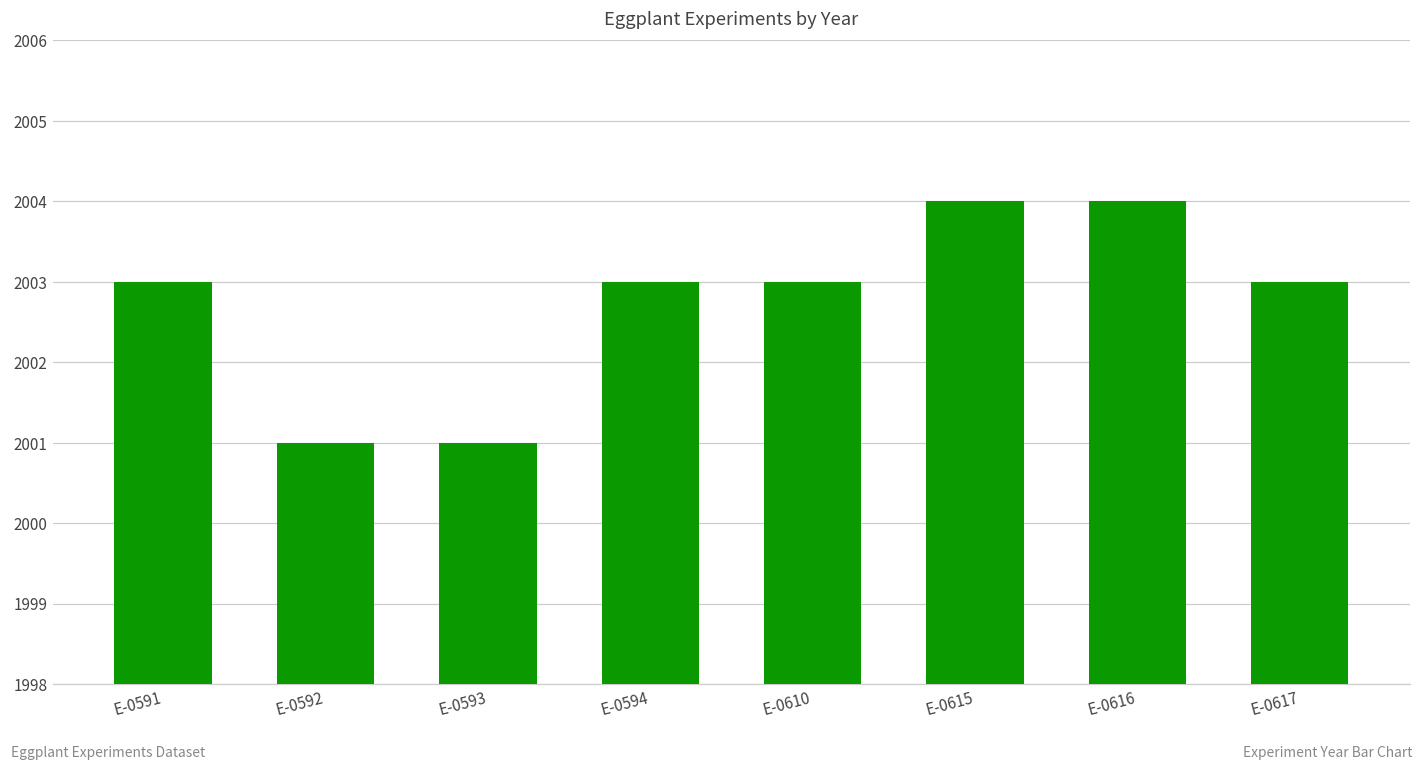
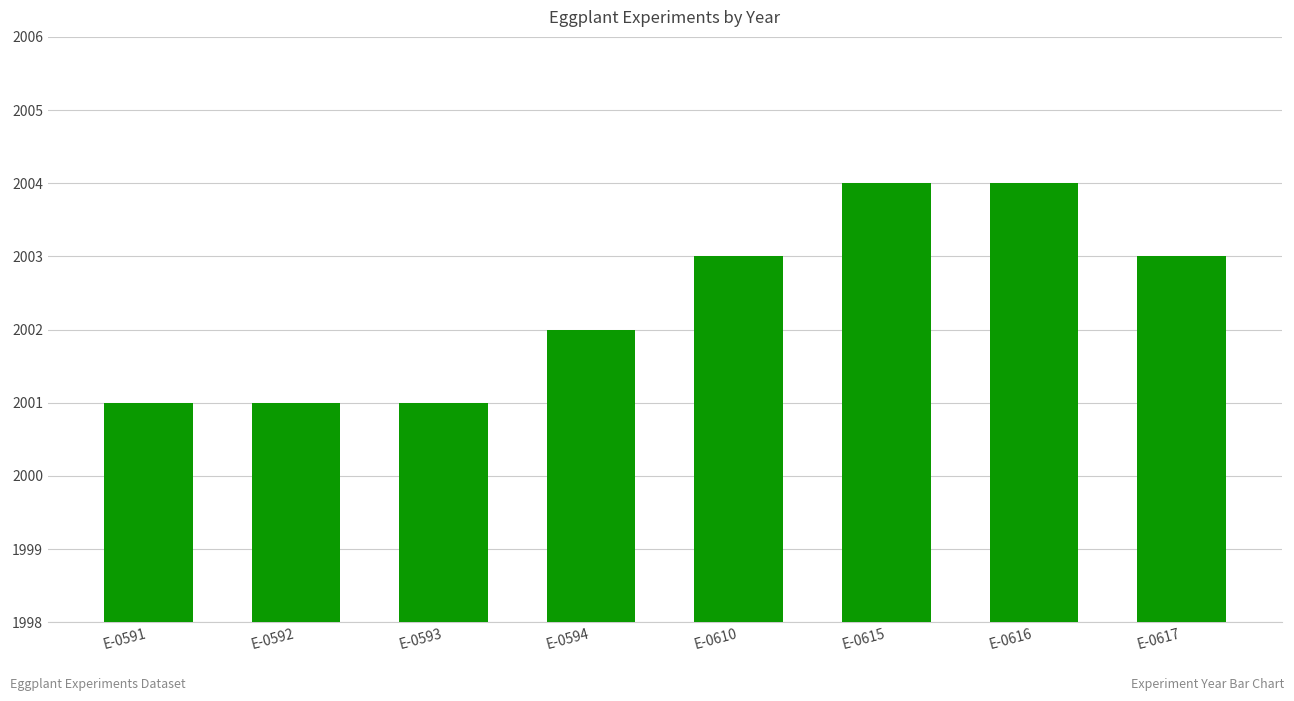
E-0591: 2003 -> 2001
E-0594: 2003 -> 2002
